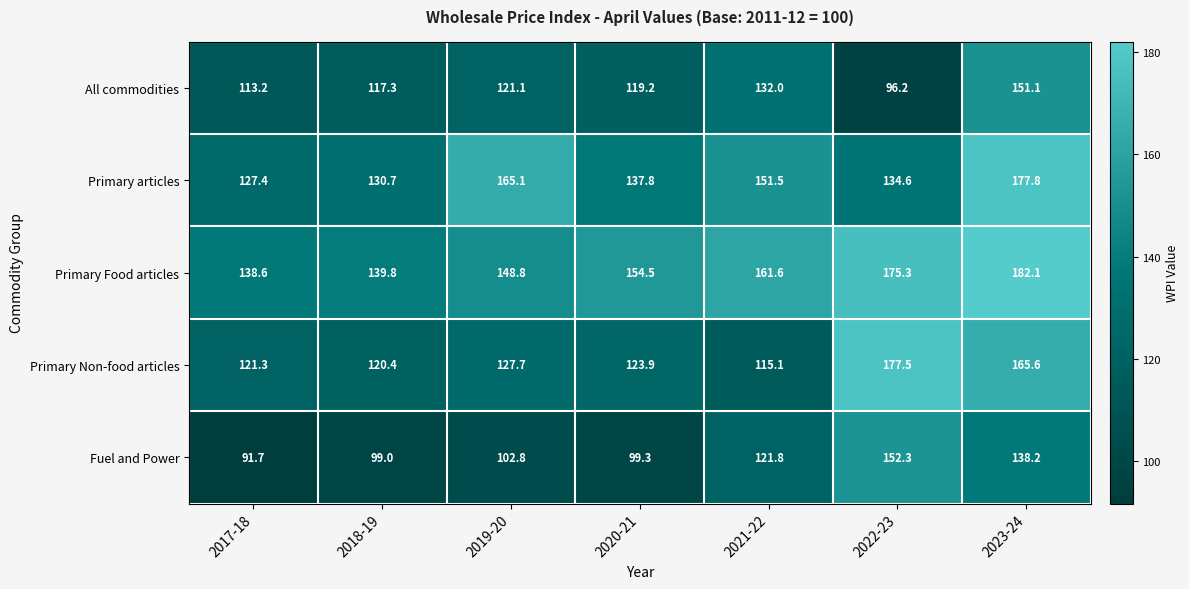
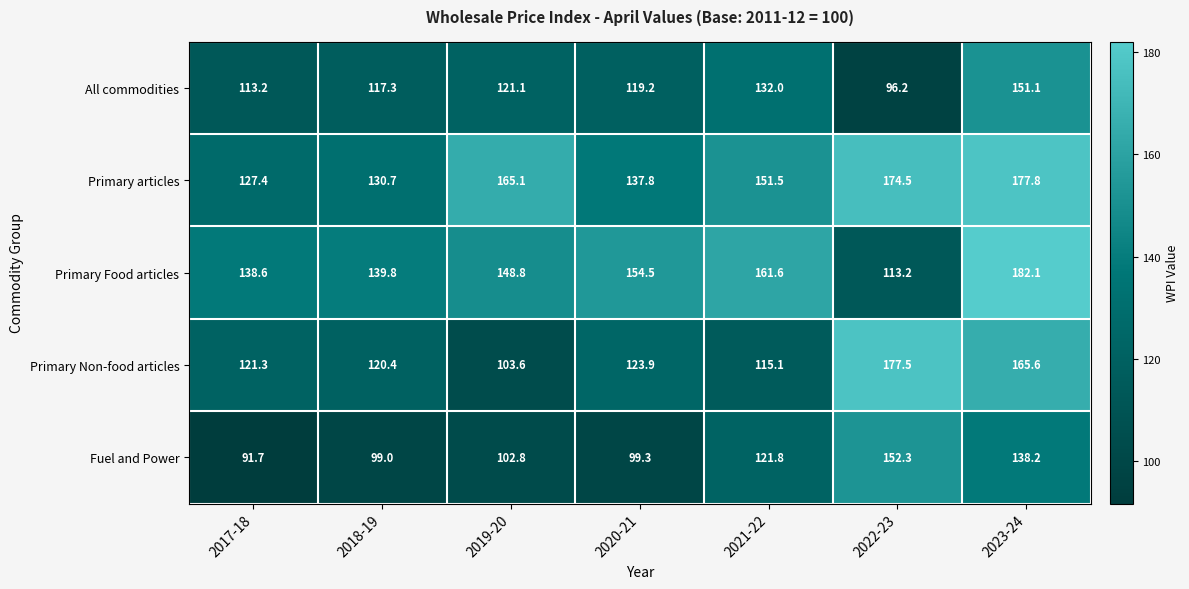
Primary articles, 2022-23: 134.6 -> 174.5
Primary Food articles, 2022-23: 175.3 -> 113.2
Primary Non-food articles, 2019-20: 127.7 -> 103.6
